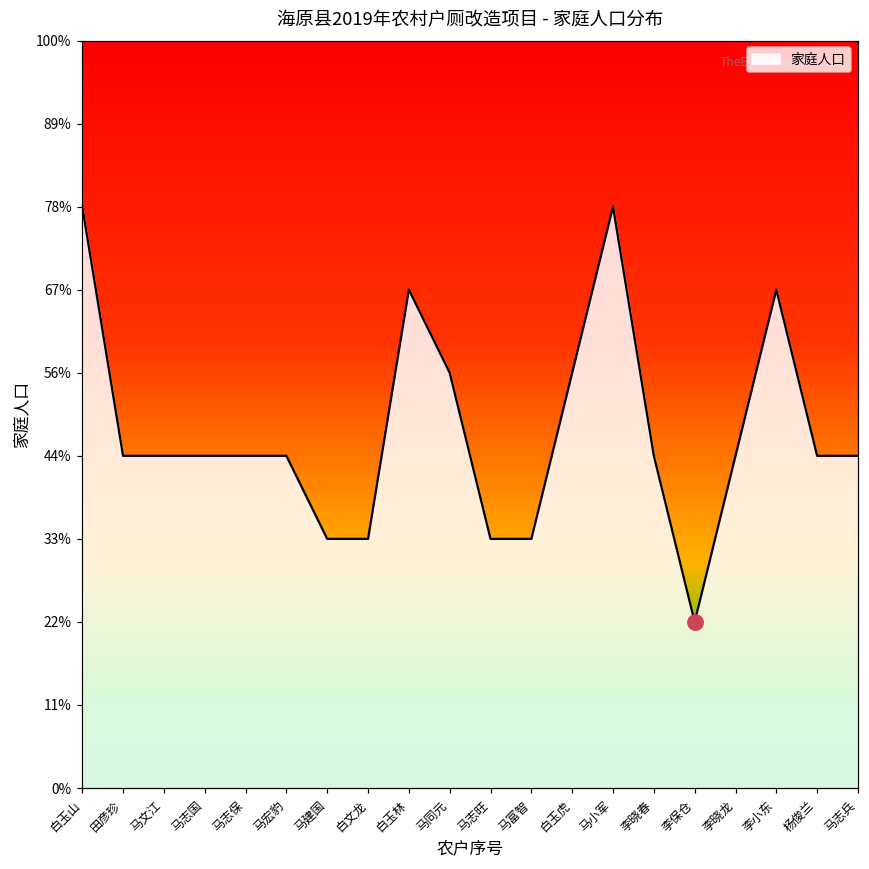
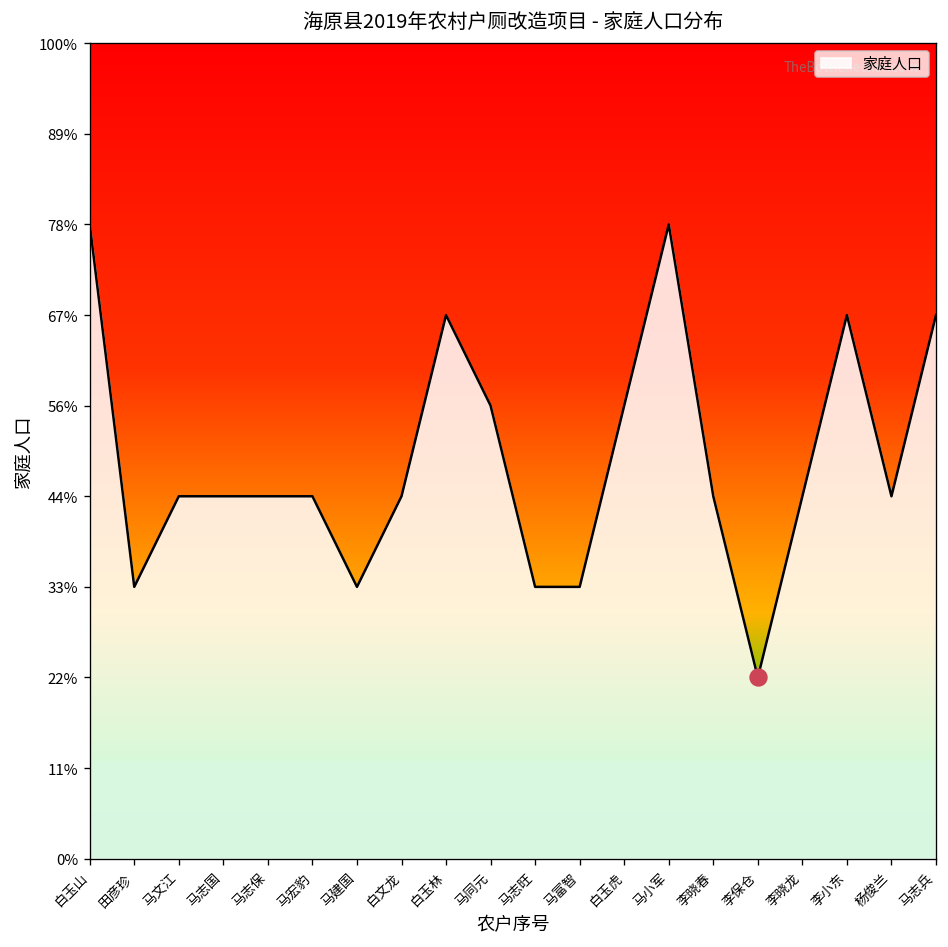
家庭人口, 田彦珍: 44% -> 33%
家庭人口, 白文龙: 33% -> 44%
家庭人口, 马志兵: 44% -> 67%
